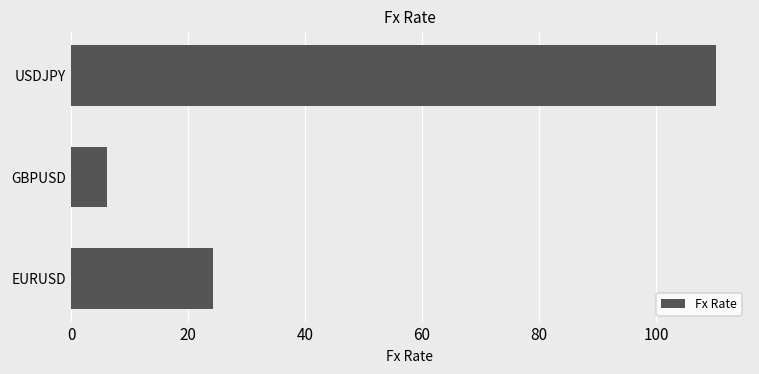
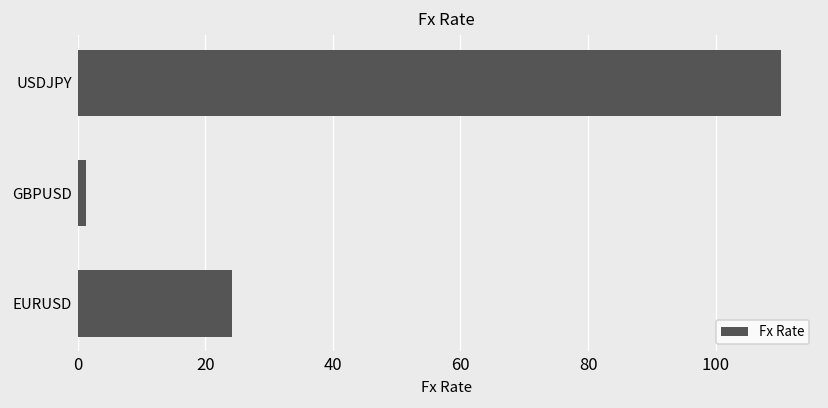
GBPUSD: 6 -> 1
